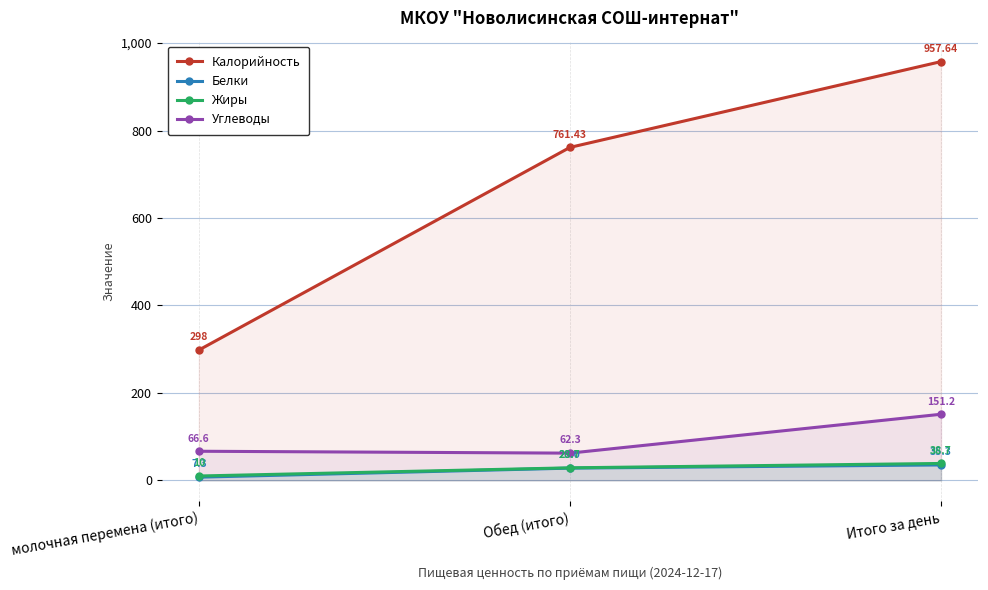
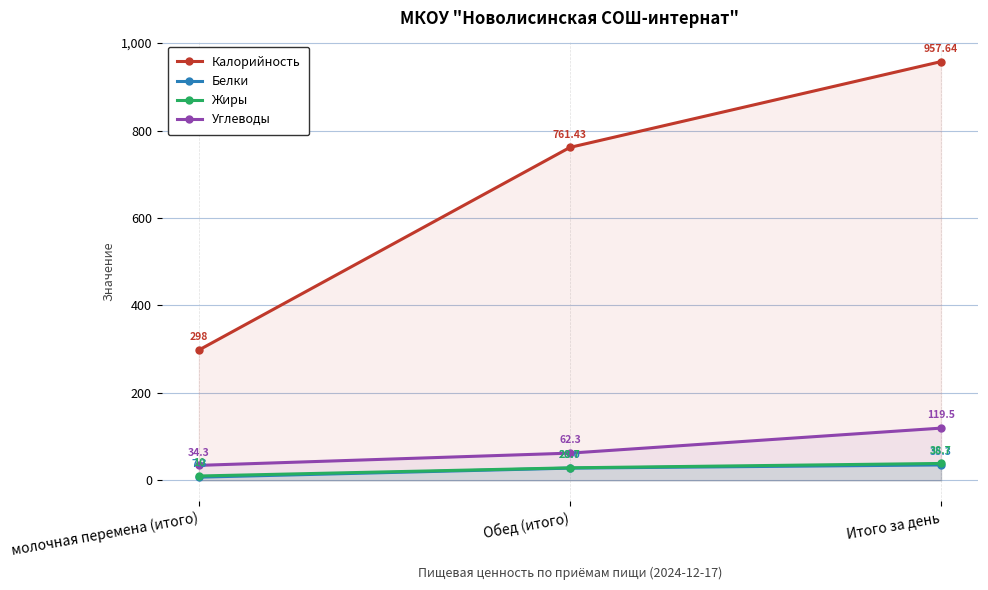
Углеводы, молочная перемена (итого): 66.6 -> 34.3
Углеводы, Итого за день: 151.2 -> 119.5
